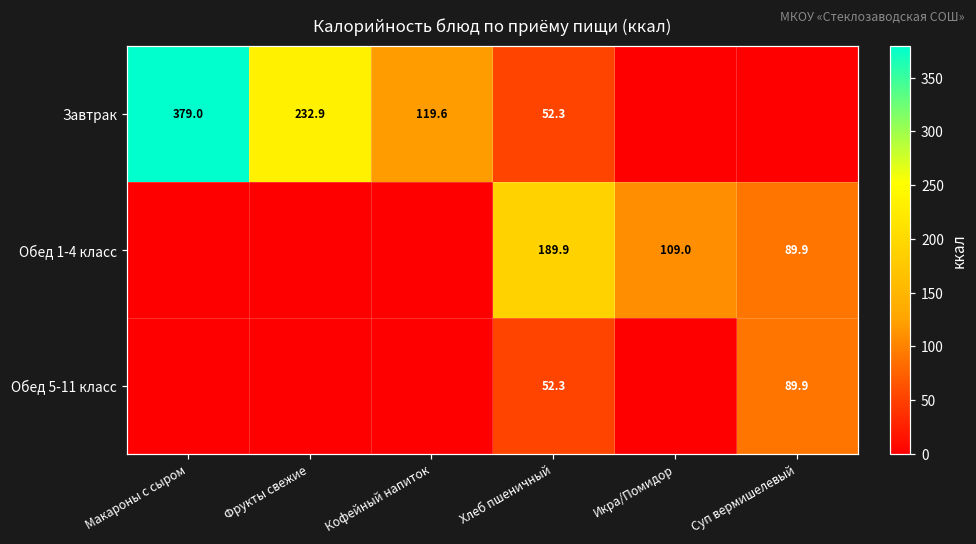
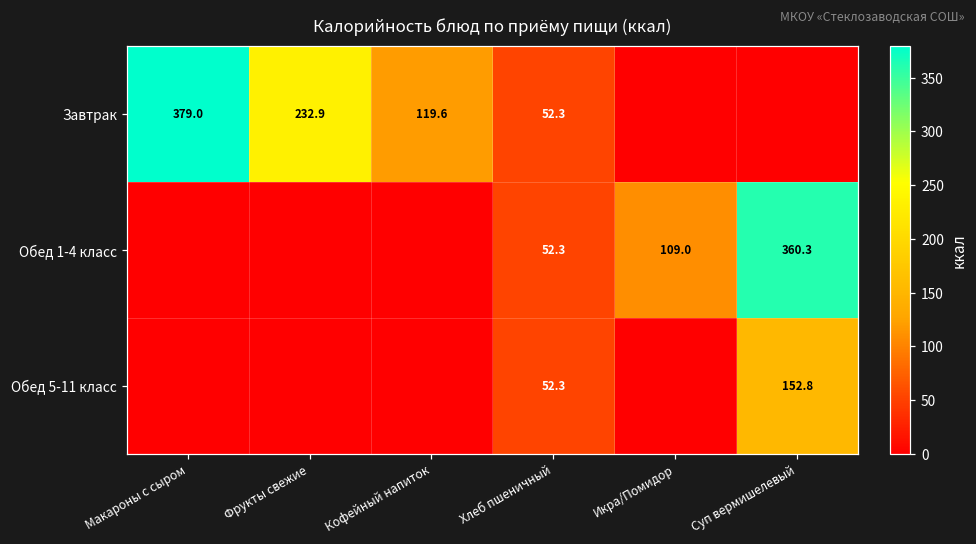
Обед 1-4 класс, Хлеб пшеничный: 189.9 -> 52.3
Обед 1-4 класс, Суп вермишелевый: 89.9 -> 360.3
Обед 5-11 класс, Суп вермишелевый: 89.9 -> 152.8
